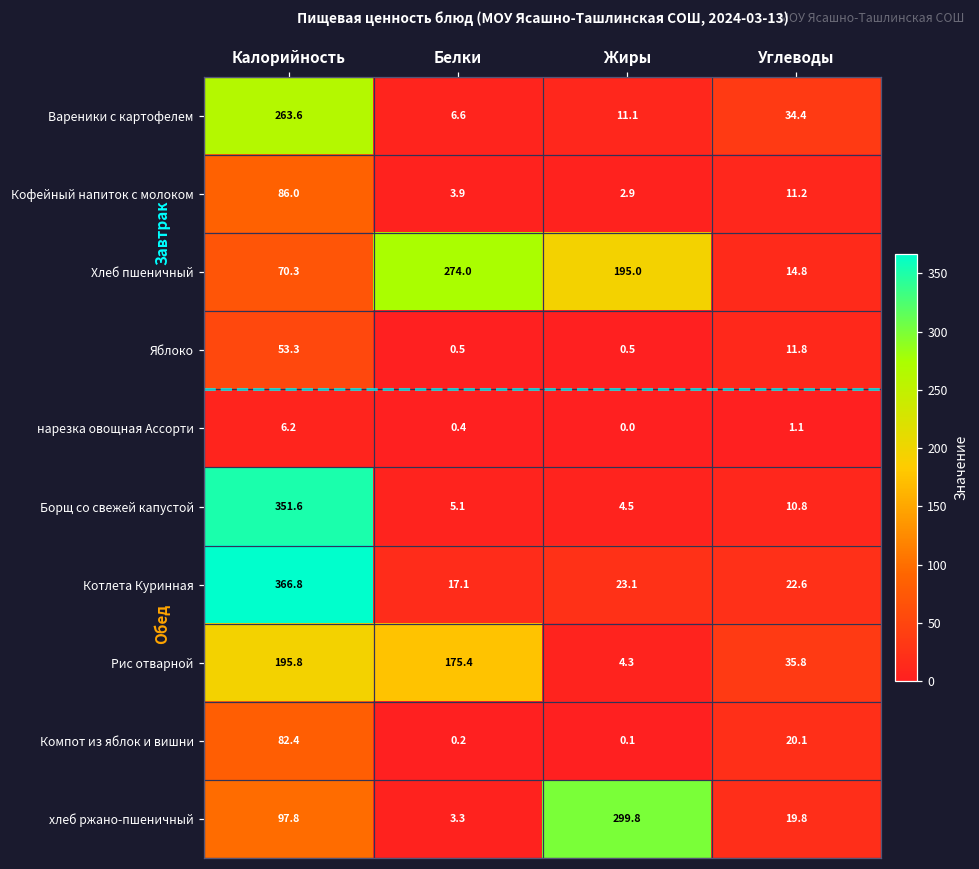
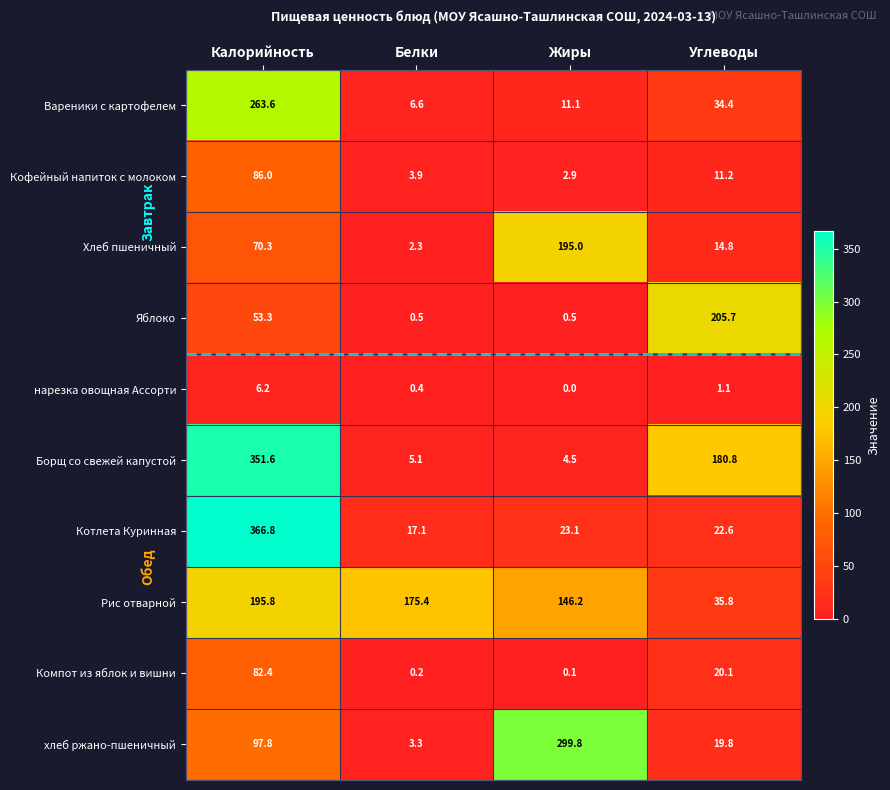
Хлеб пшеничный, Белки: 274.0 -> 2.3
Яблоко, Углеводы: 11.8 -> 205.7
Борщ со свежей капустой, Углеводы: 10.8 -> 180.8
Рис отварной, Жиры: 4.3 -> 146.2
